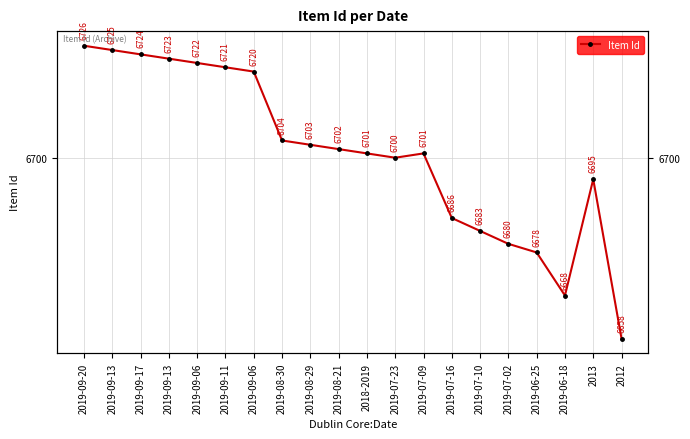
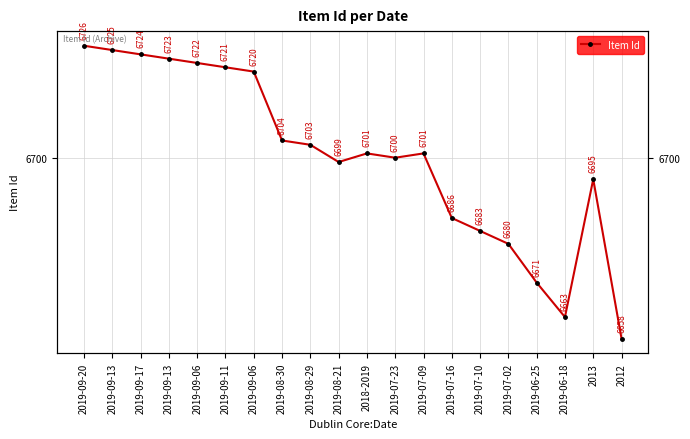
2019-08-21: 6702 -> 6699
2019-06-25: 6678 -> 6671
2019-06-18: 6668 -> 6663
